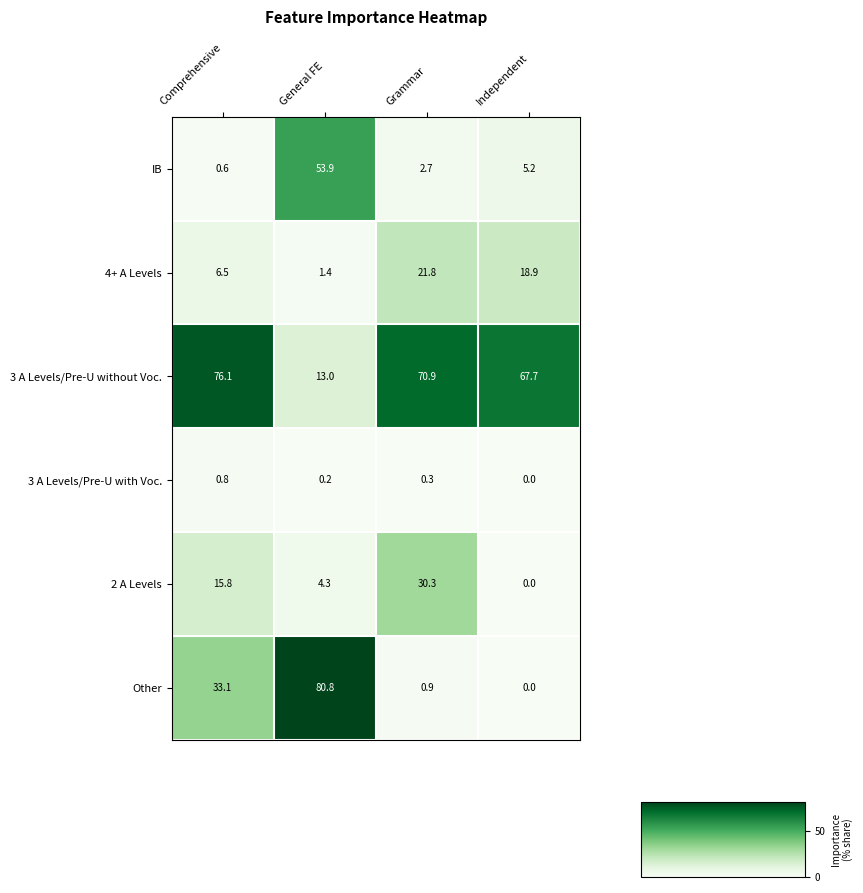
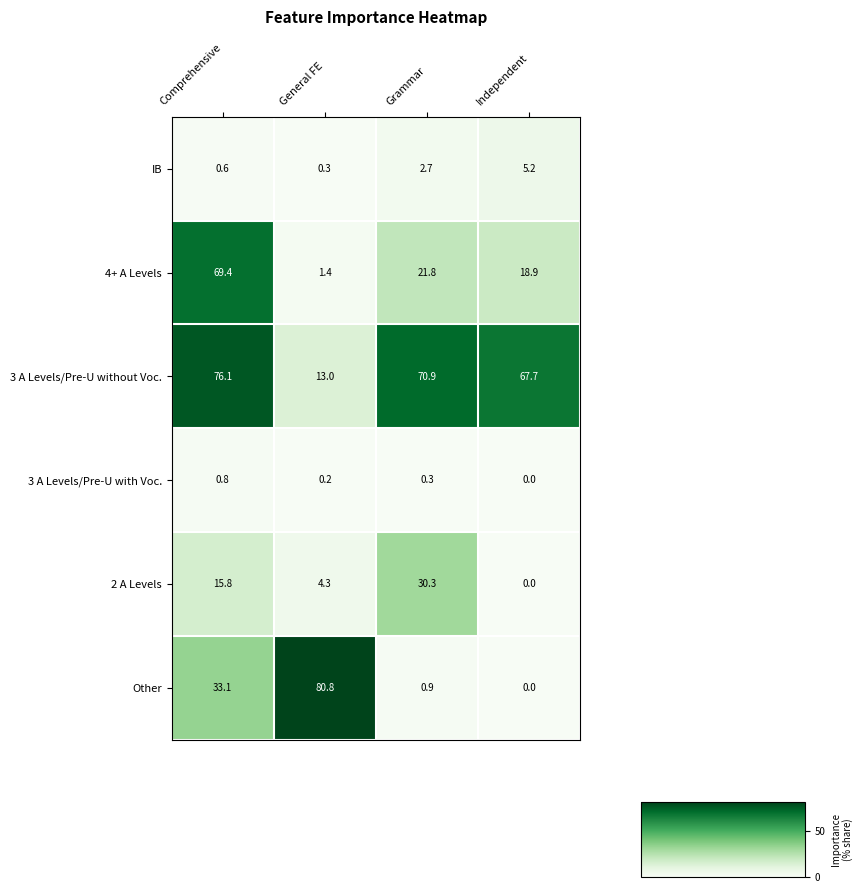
IB, General FE: 53.9 -> 0.3
4+ A Levels, Comprehensive: 6.5 -> 69.4
